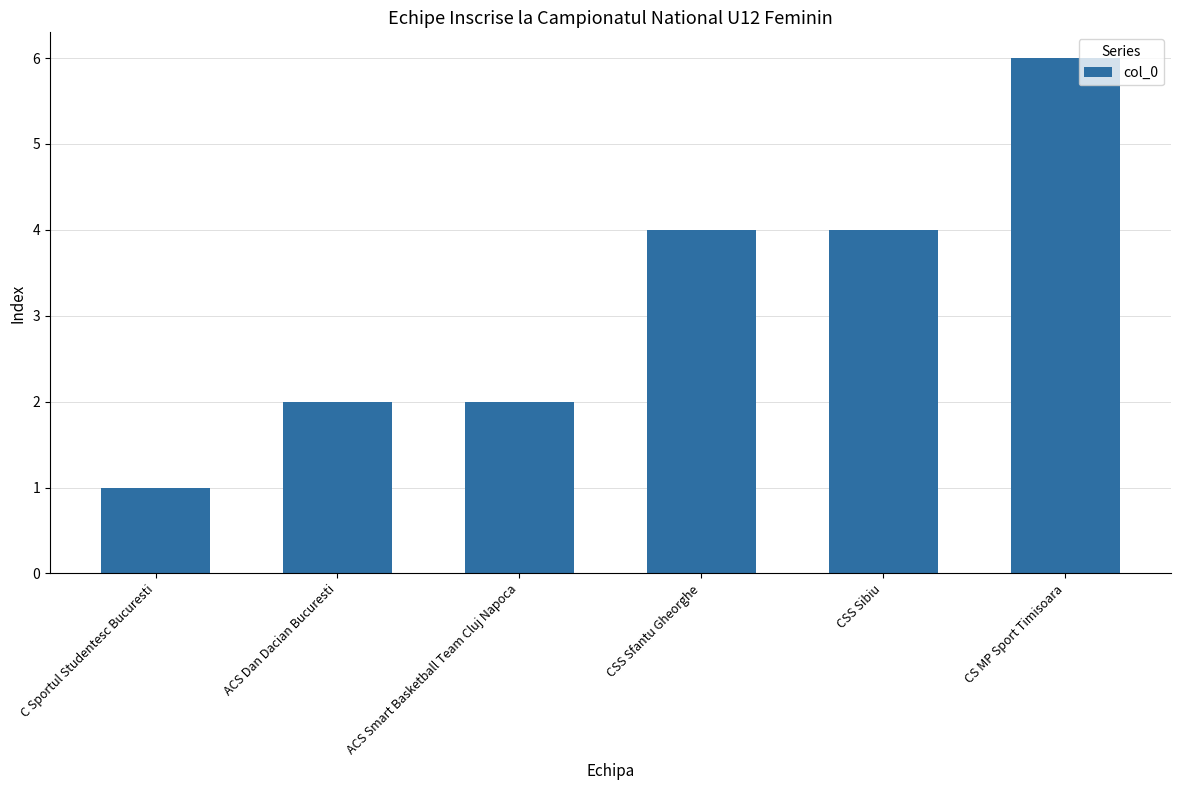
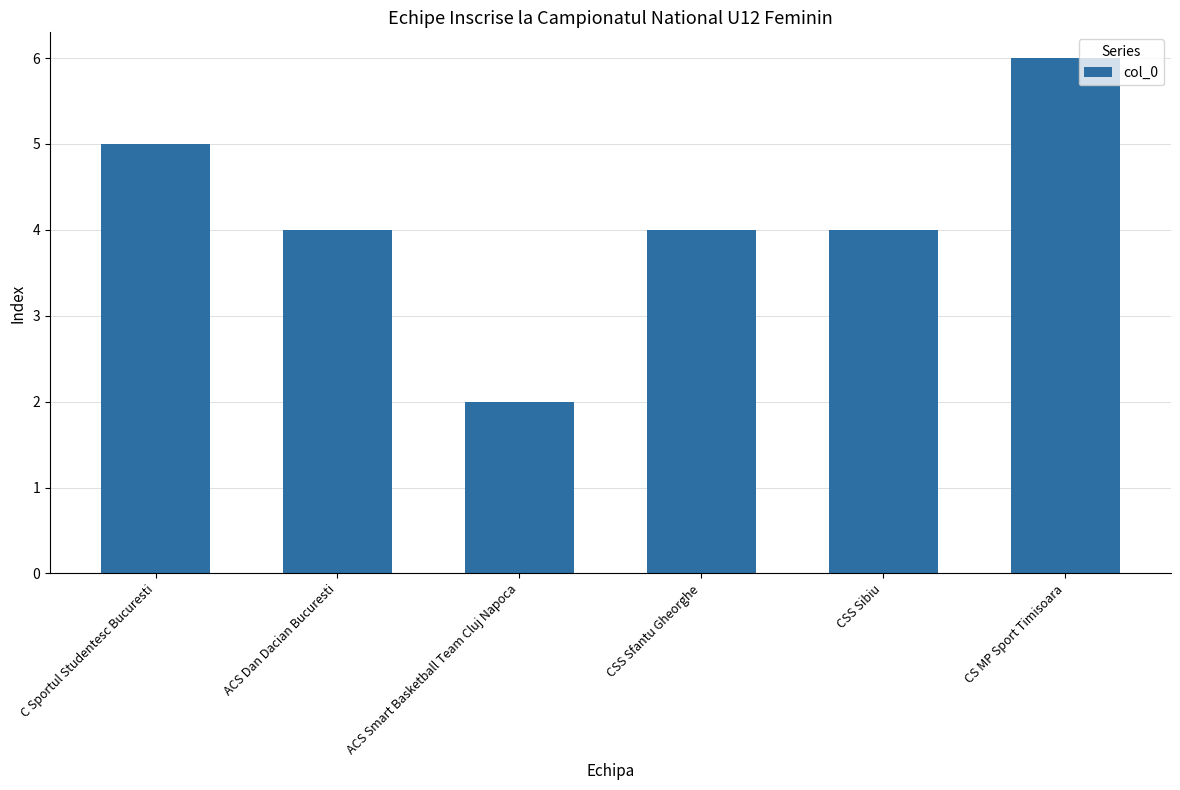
C Sportul Studentesc Bucuresti: 1 -> 5
ACS Dan Dacian Bucuresti: 2 -> 4
